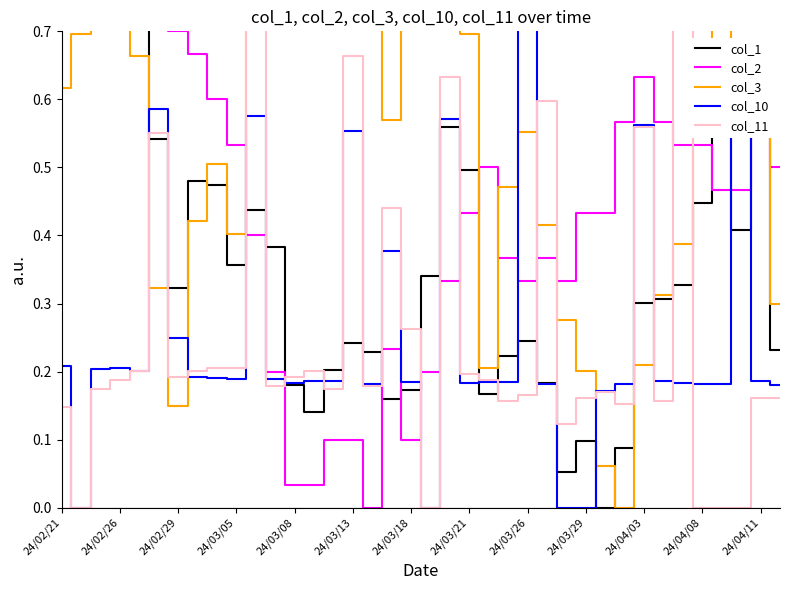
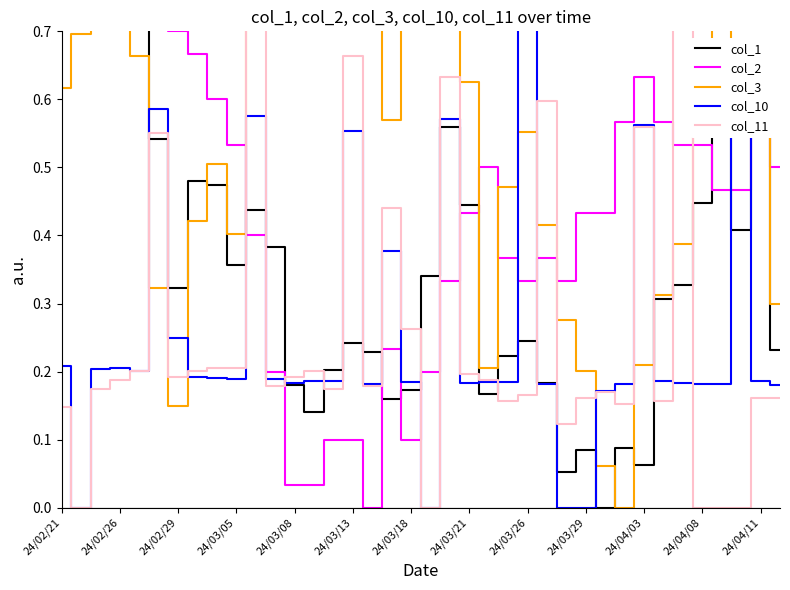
col_1, 24/03/21: 0.50 -> 0.44
col_3, 24/03/21: 0.70 -> 0.63
col_1, 24/03/29: 0.10 -> 0.08
col_1, 24/04/03: 0.30 -> 0.06
